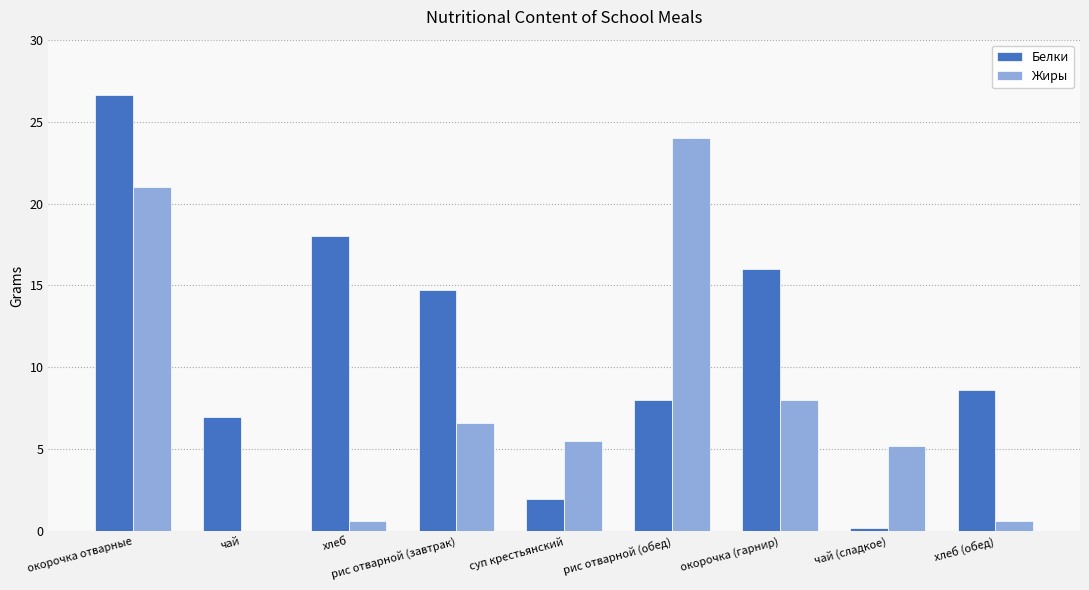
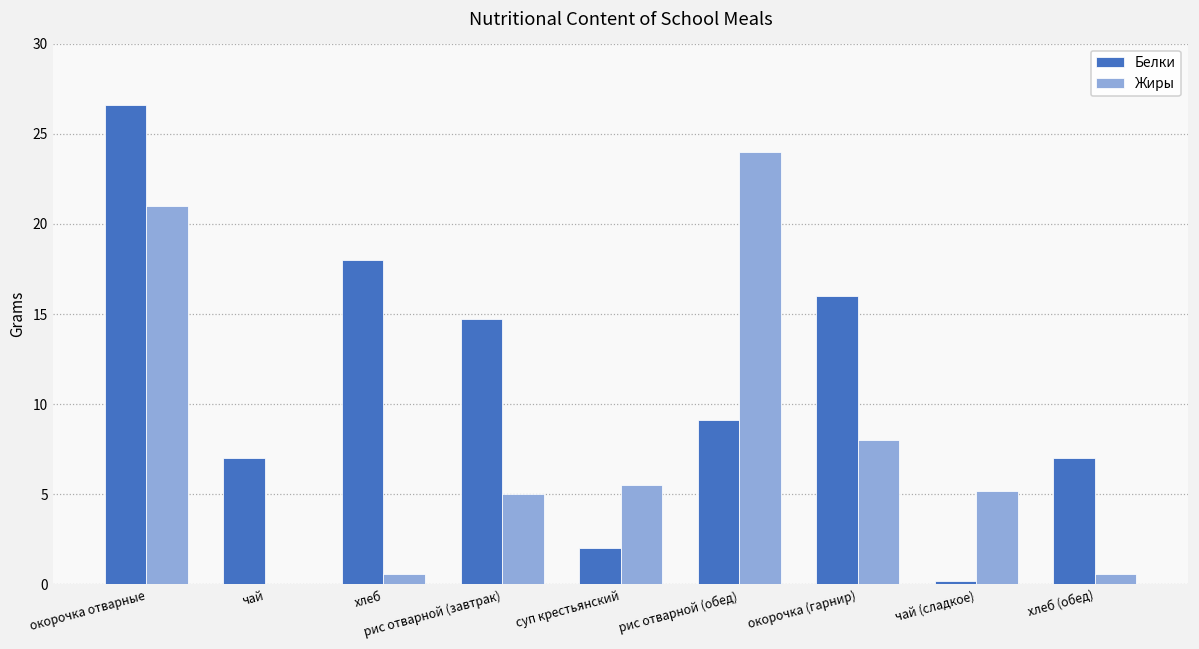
Жиры, рис отварной (завтрак): 6.6 -> 5.0
Белки, рис отварной (обед): 8.0 -> 9.1
Белки, хлеб (обед): 8.6 -> 7.0
